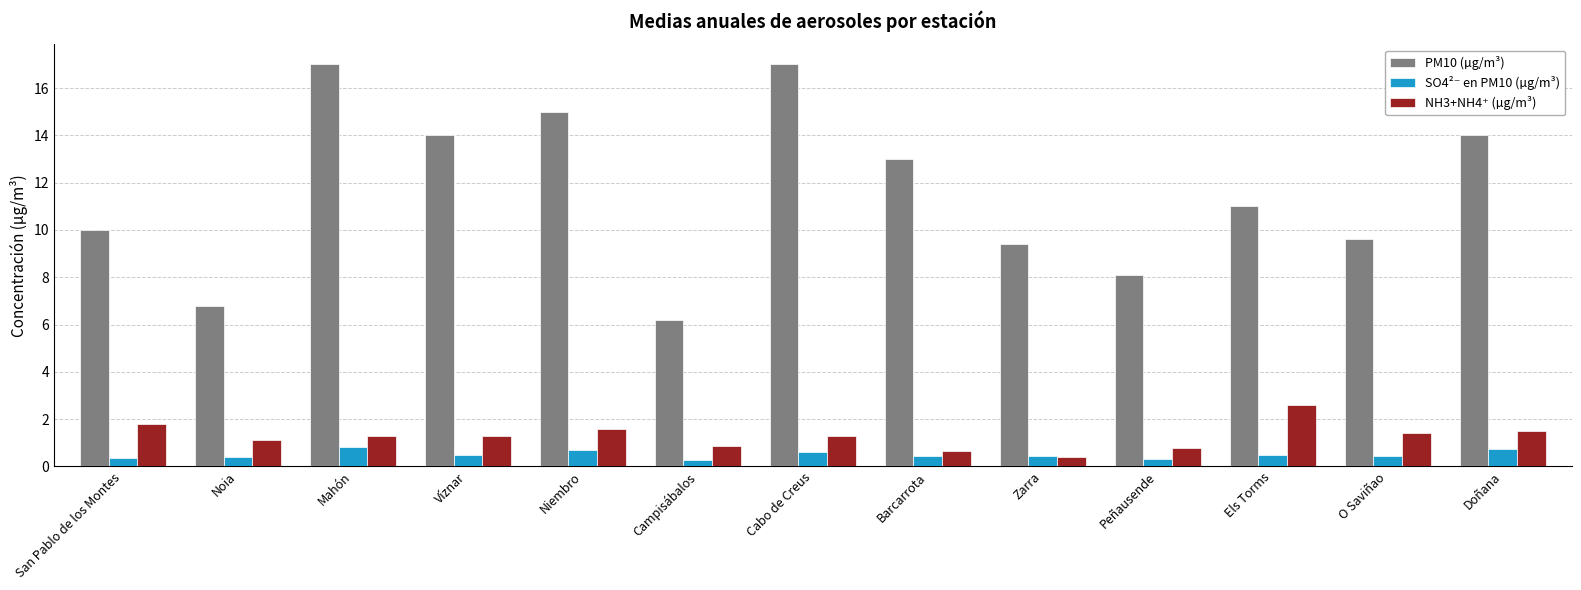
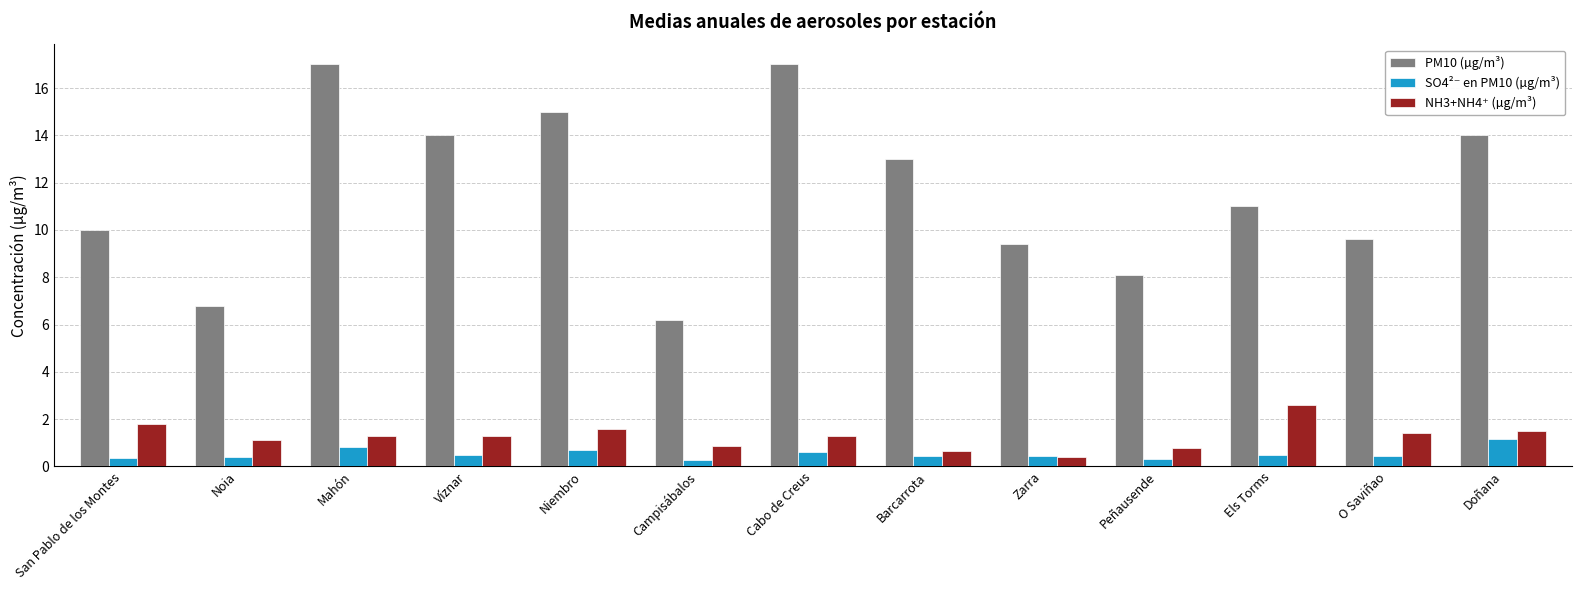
SO4²⁻ en PM10 (µg/m³), Doñana: 0.7 -> 1.1
